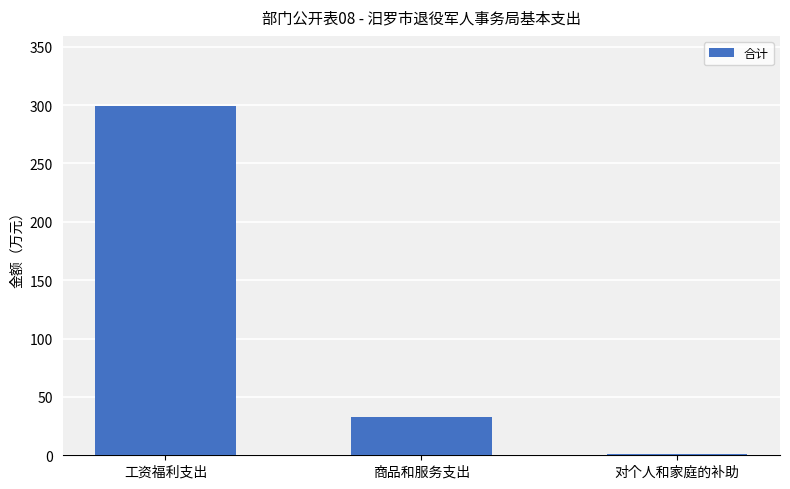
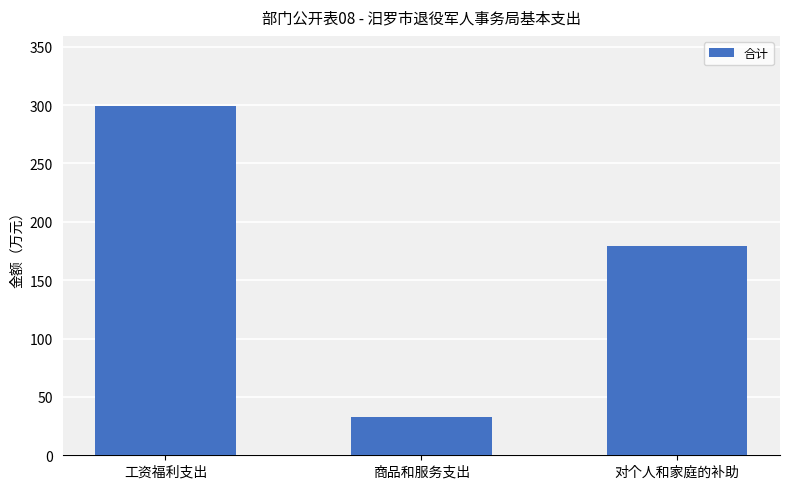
对个人和家庭的补助: 1 -> 179
